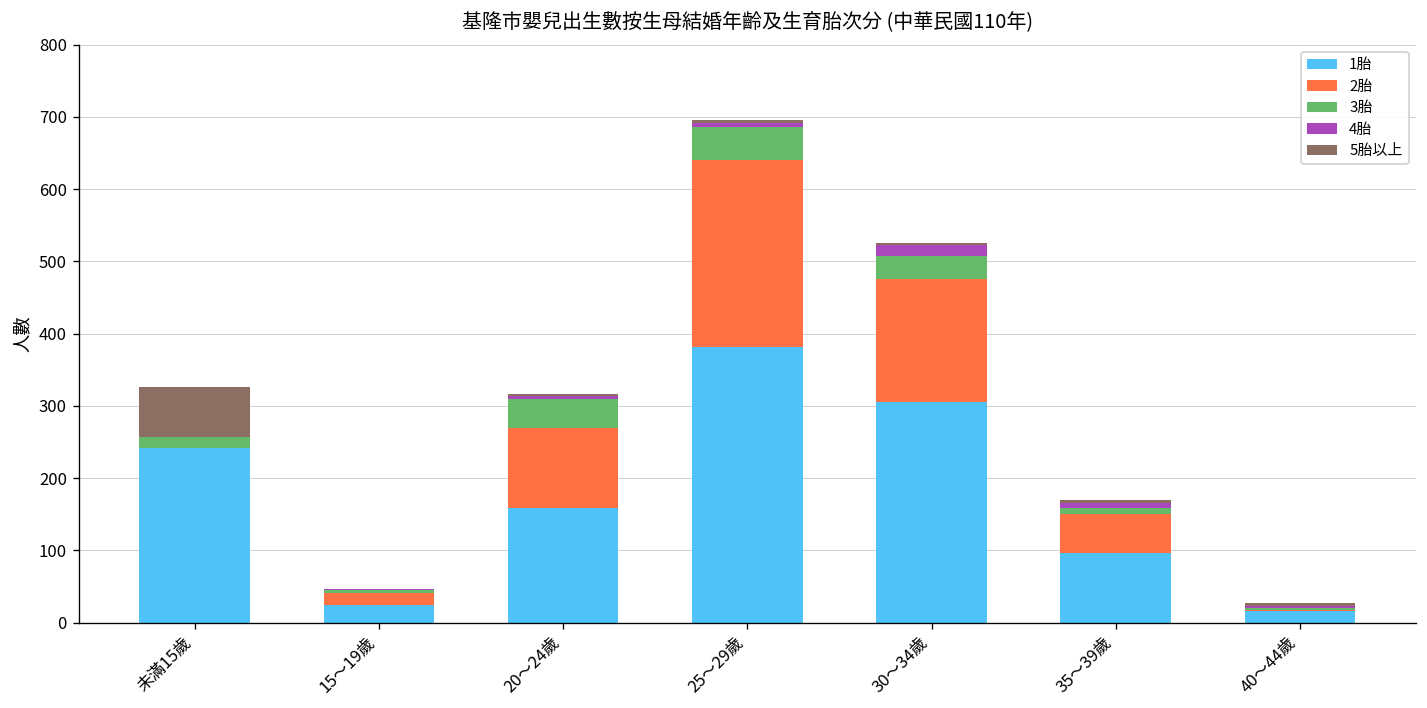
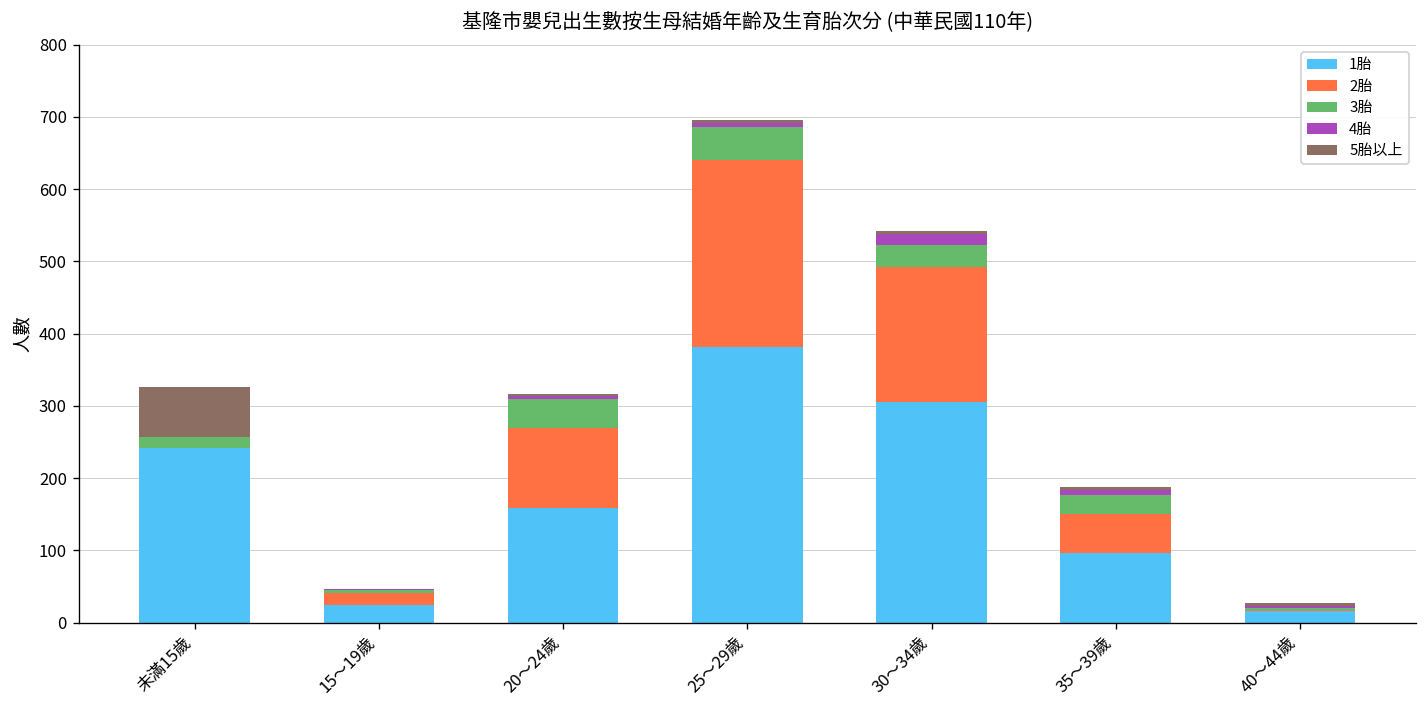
2胎, 30～34歲: 170 -> 190
3胎, 35～39歲: 10 -> 30
